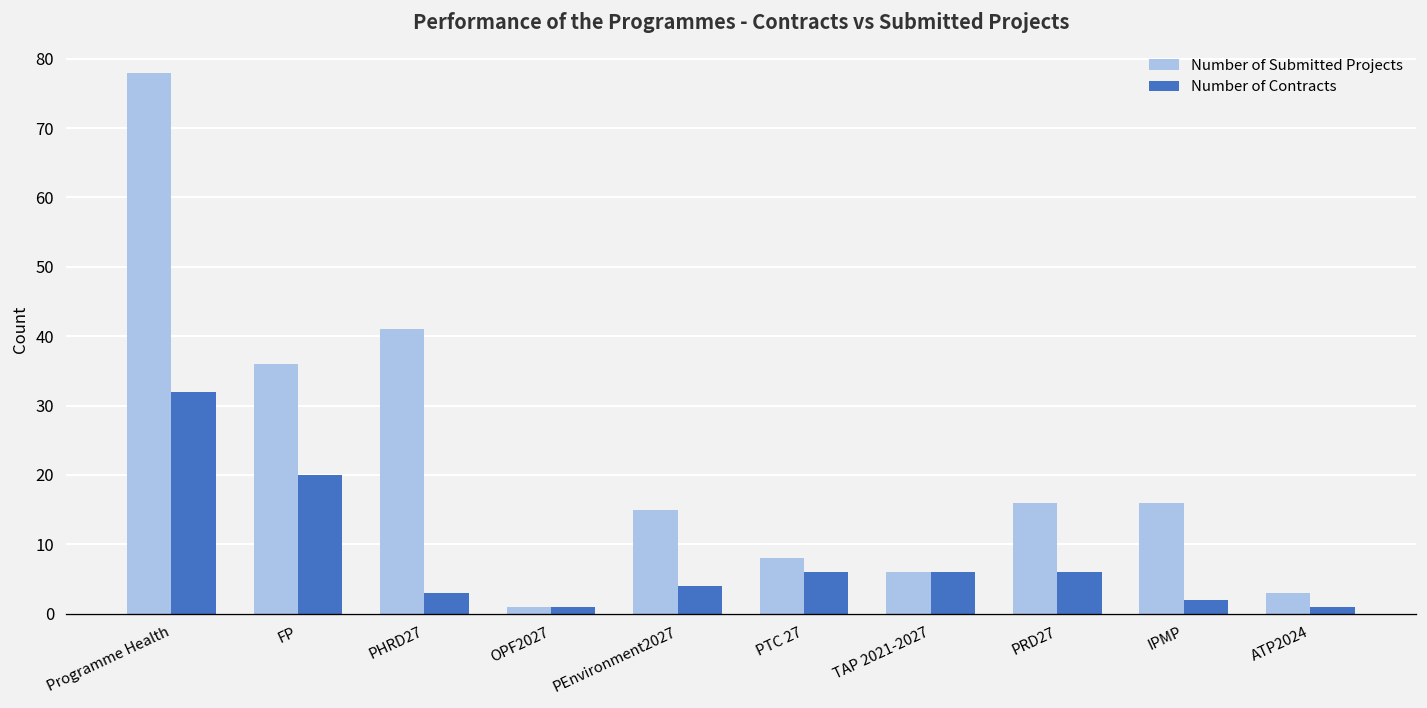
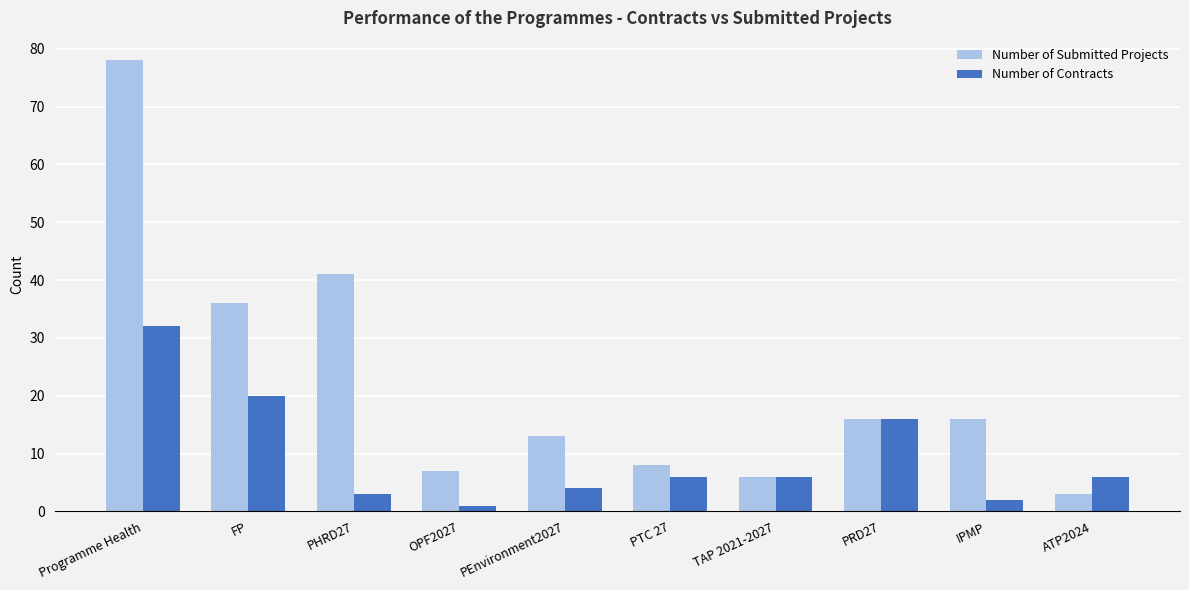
Number of Submitted Projects, OPF2027: 1 -> 7
Number of Submitted Projects, PEnvironment2027: 15 -> 13
Number of Contracts, PRD27: 6 -> 16
Number of Contracts, ATP2024: 1 -> 6
